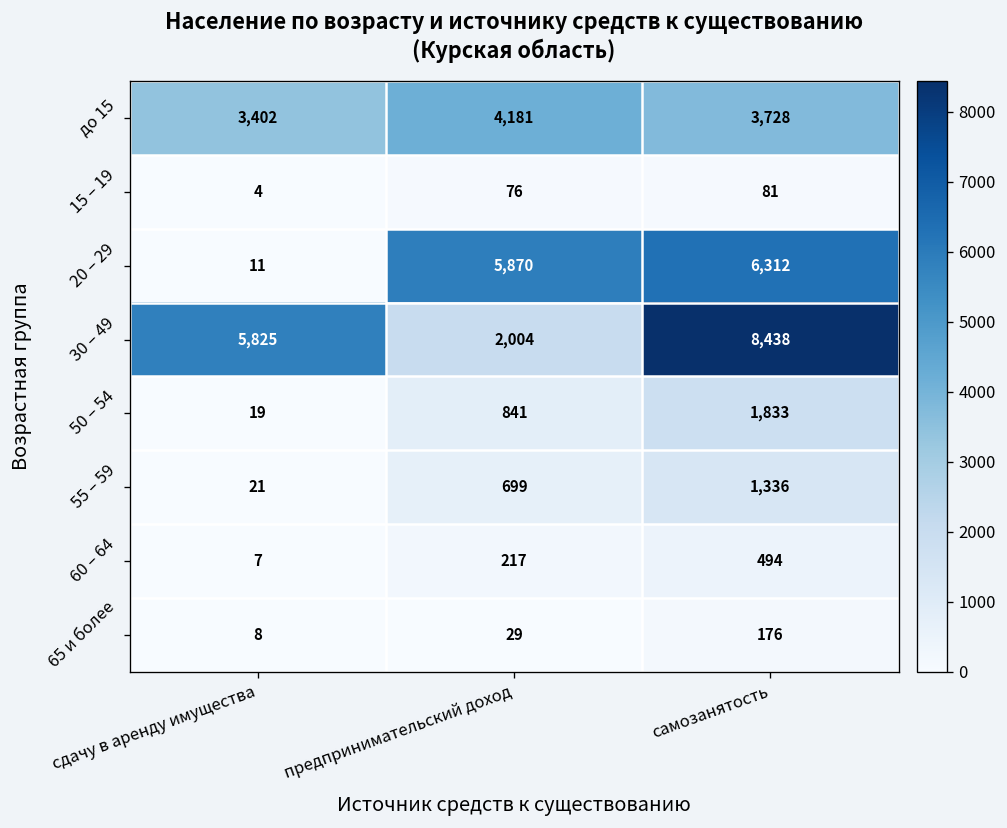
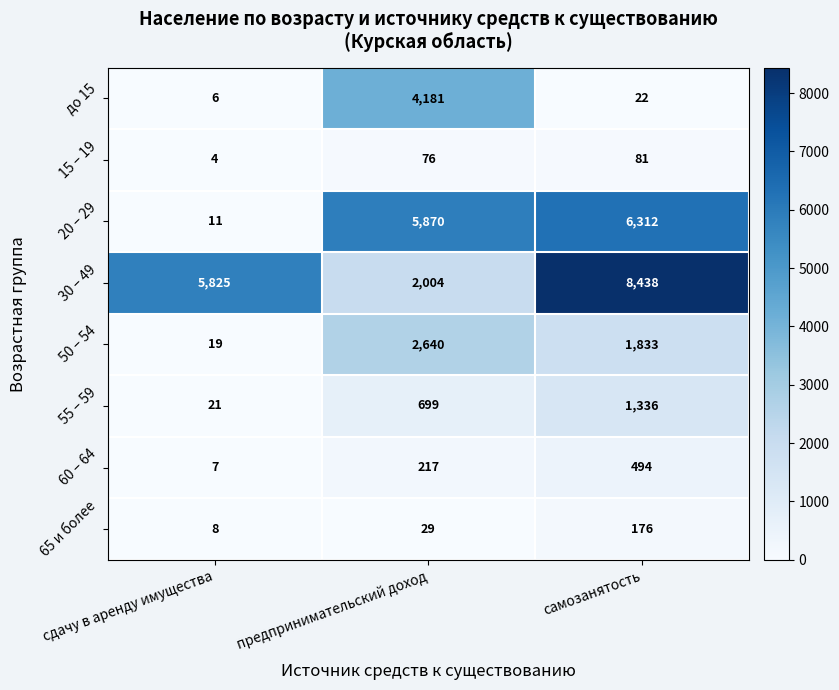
до 15, сдачу в аренду имущества: 3,402 -> 6
до 15, самозанятость: 3,728 -> 22
50 – 54, предпринимательский доход: 841 -> 2,640
